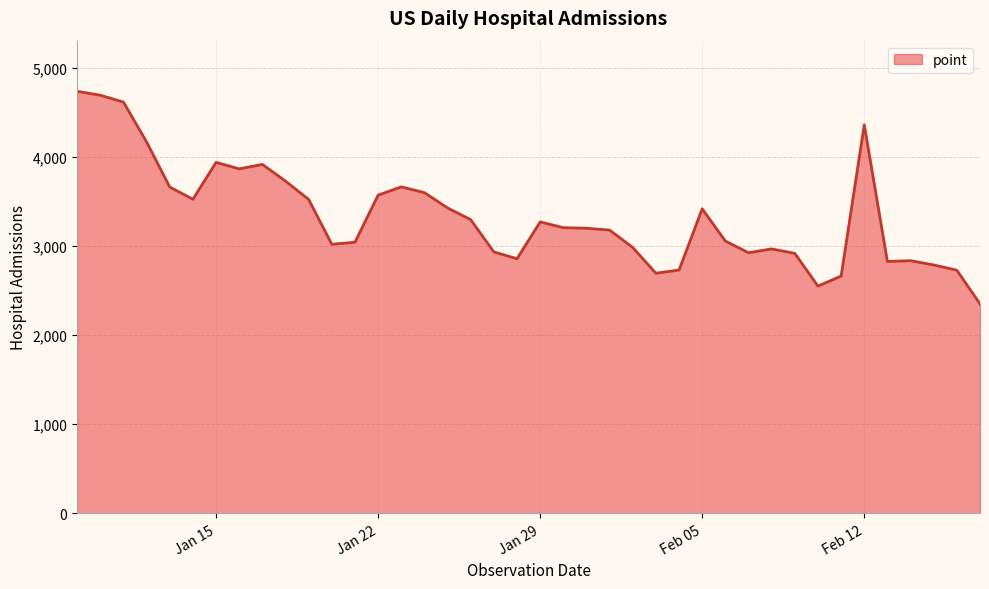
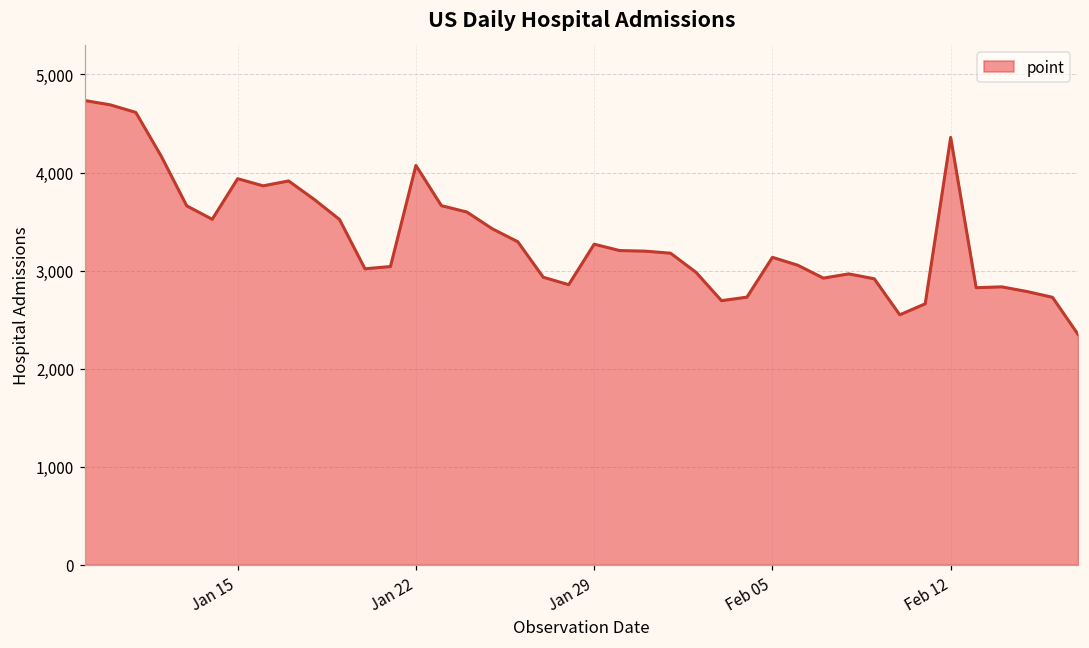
Jan 22: 3,600 -> 4,100
Feb 05: 3,400 -> 3,100
